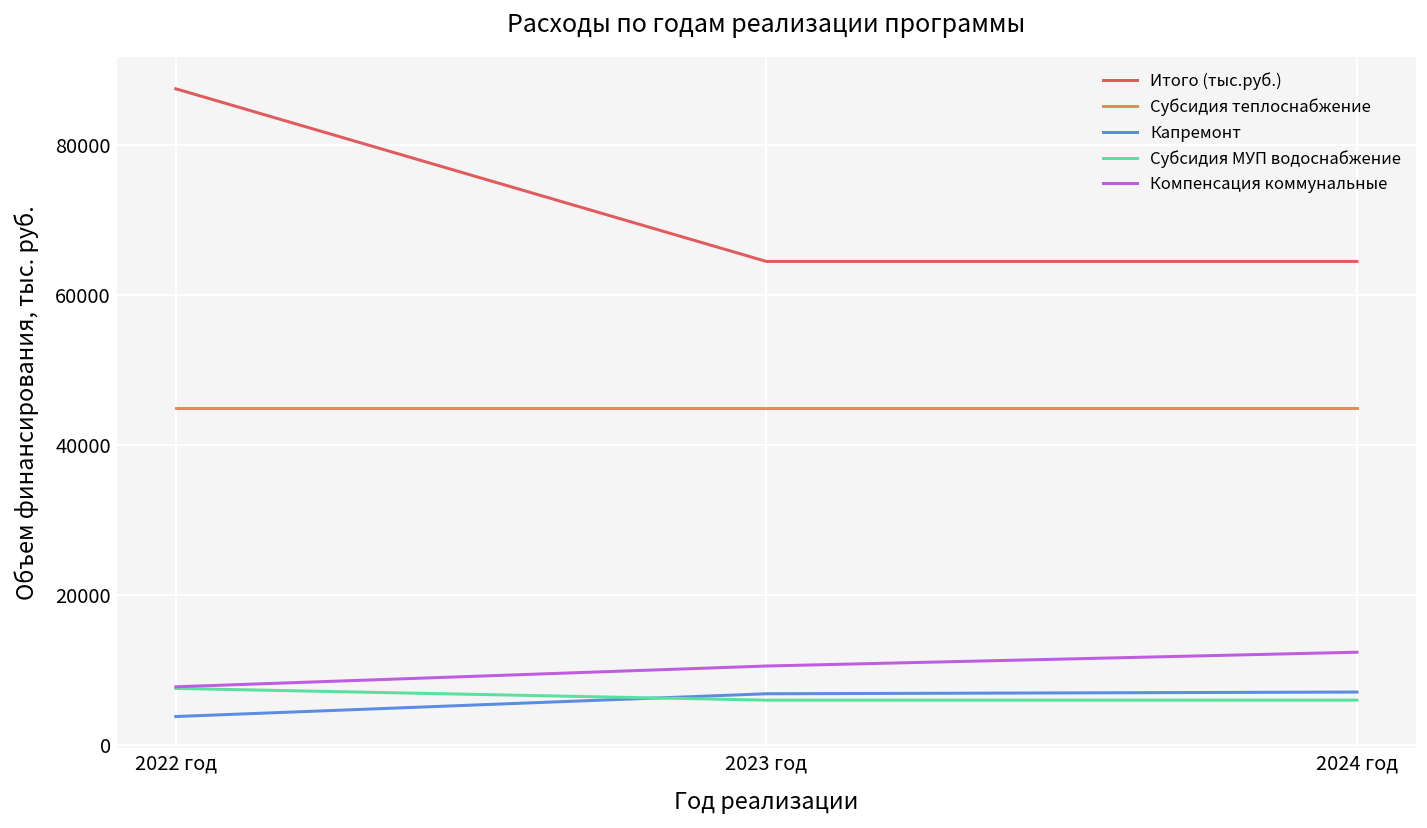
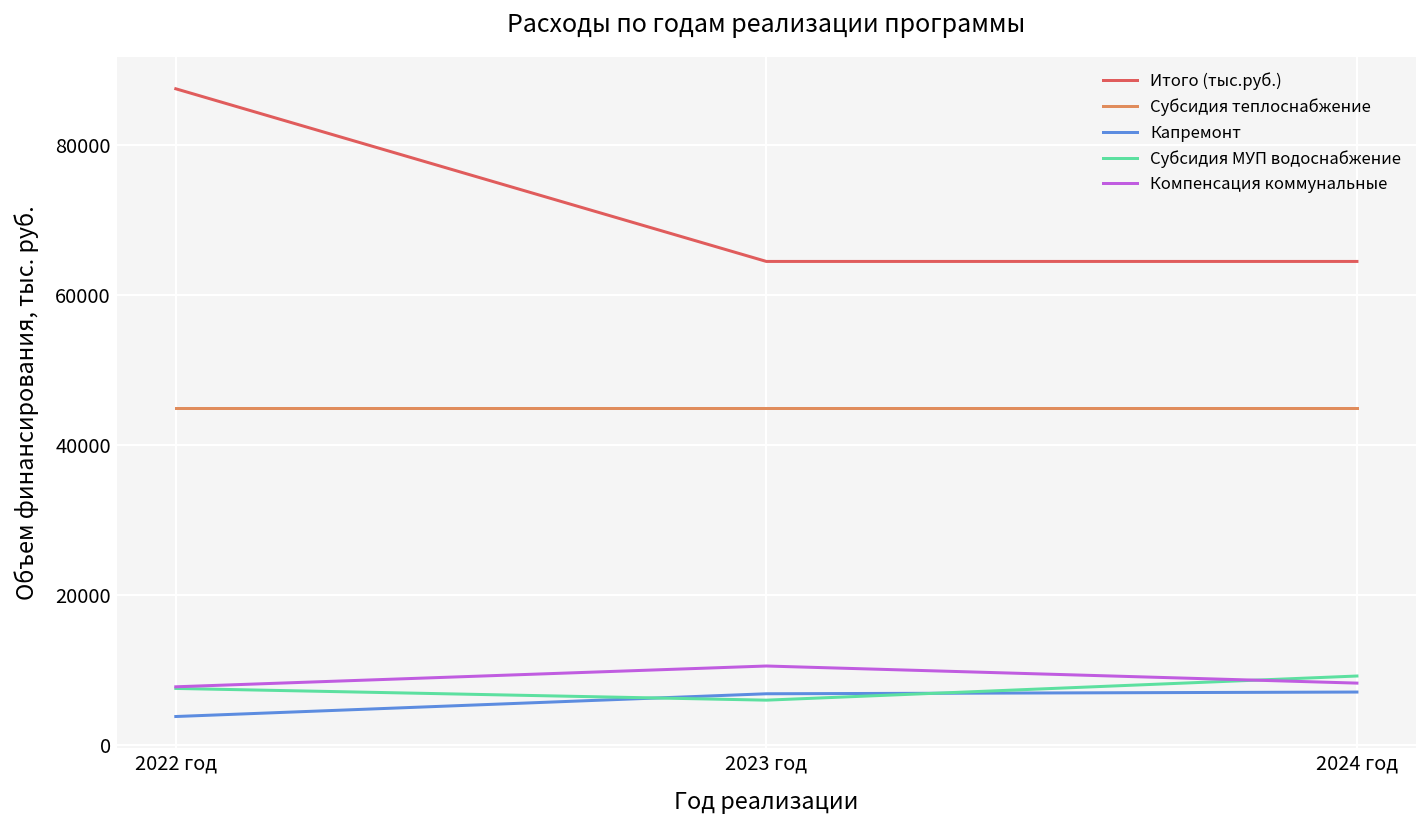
Субсидия МУП водоснабжение, 2024 год: 6000 -> 9000
Компенсация коммунальные, 2024 год: 12000 -> 8000
